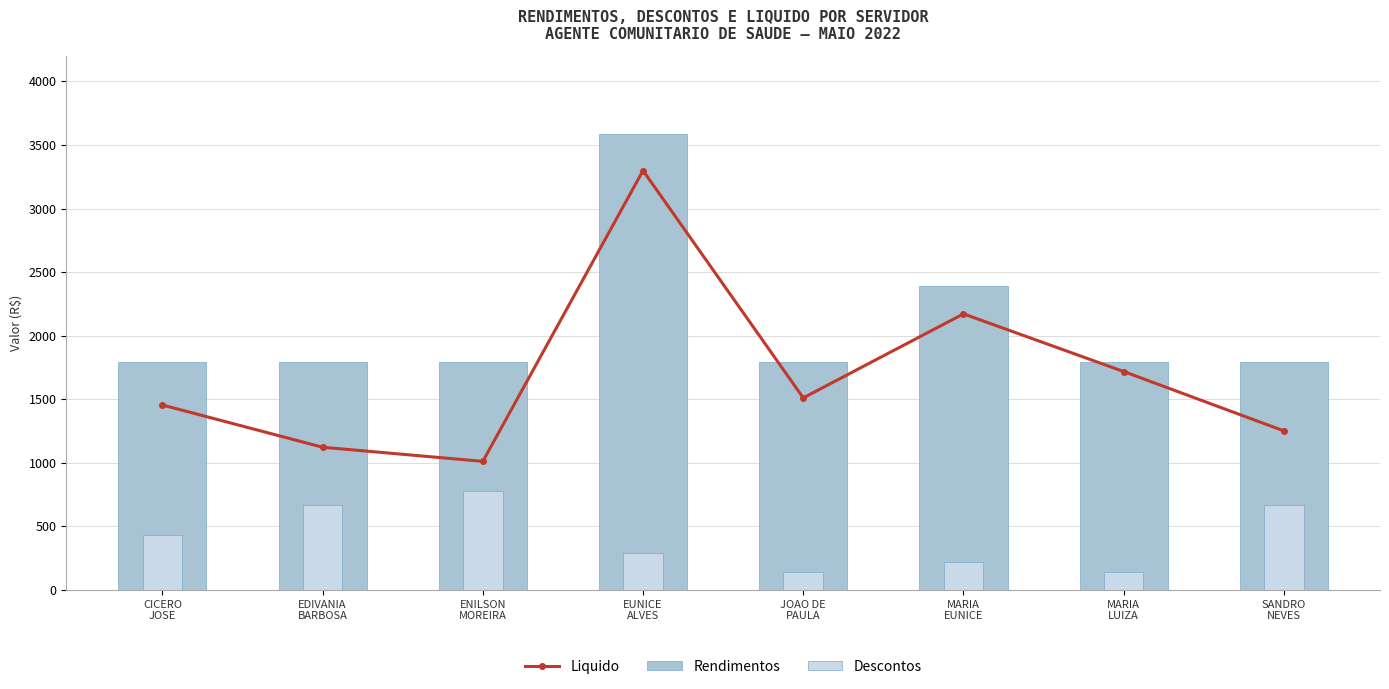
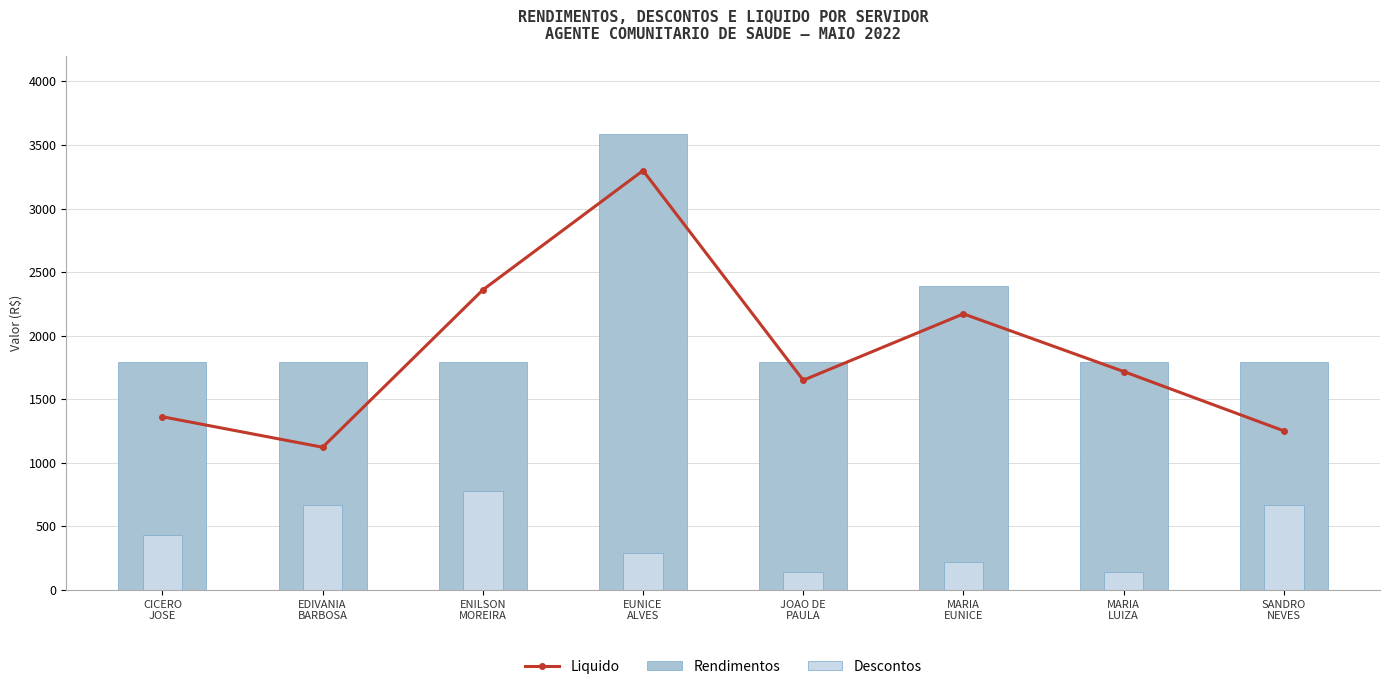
Liquido, CICERO JOSE: 1450 -> 1360
Liquido, ENILSON MOREIRA: 1010 -> 2360
Liquido, JOAO DE PAULA: 1510 -> 1650
